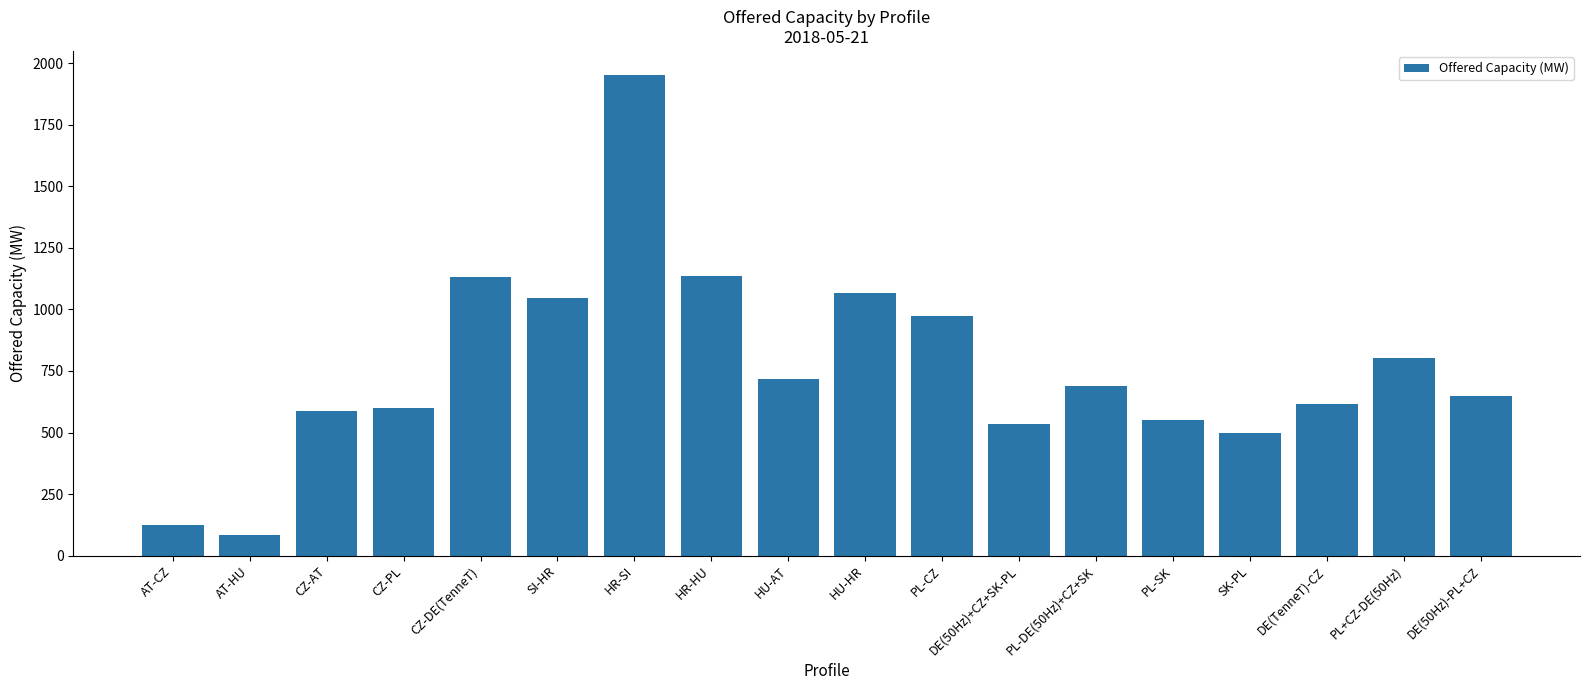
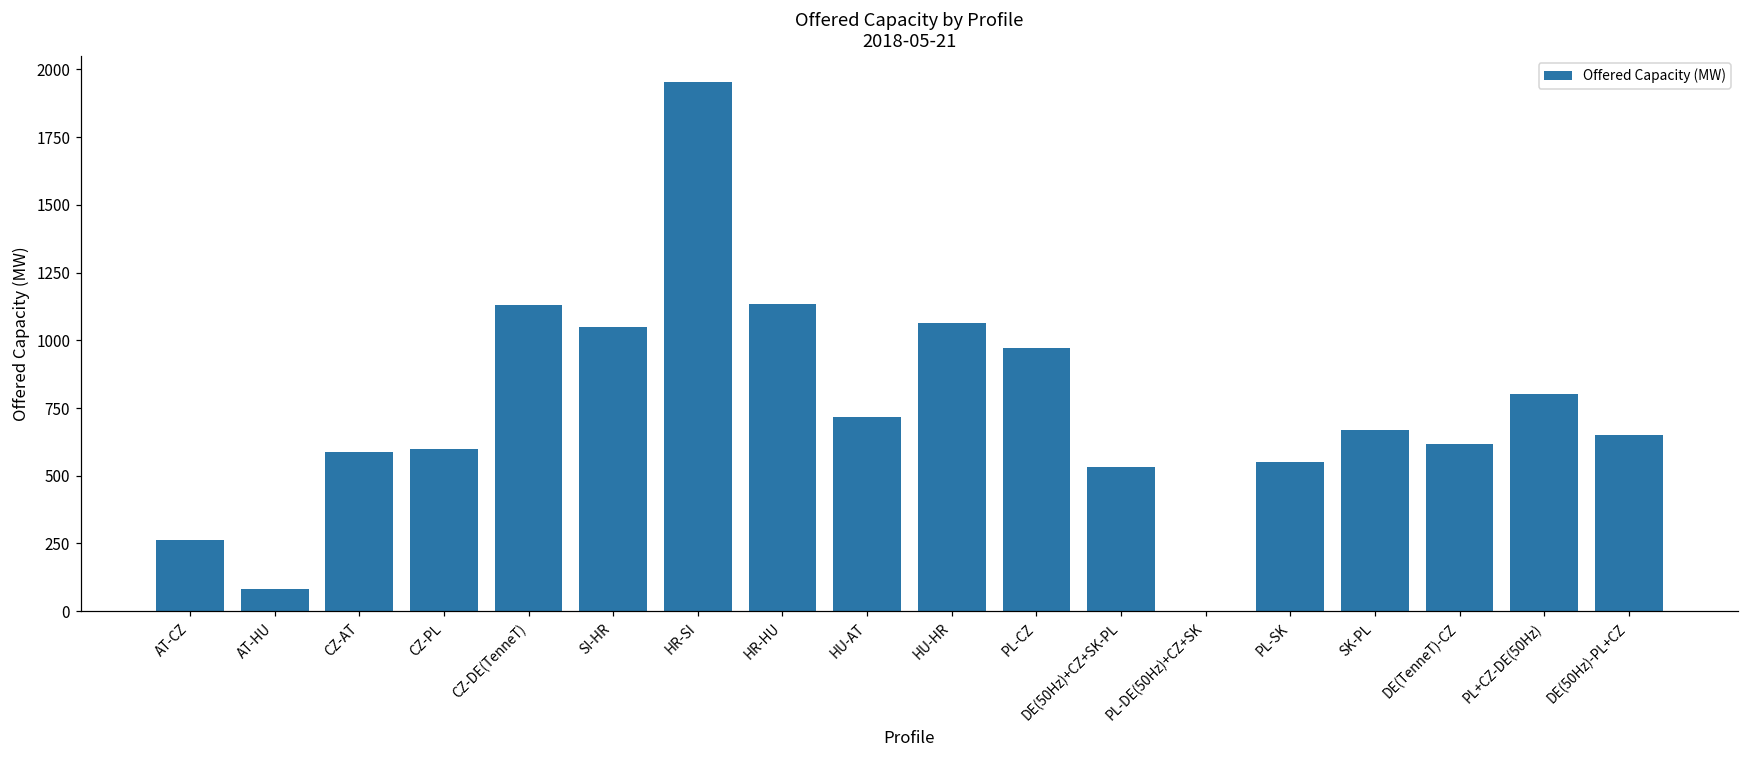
AT-CZ: 130 -> 260
PL-DE(50Hz)+CZ+SK: 690 -> 0
SK-PL: 500 -> 670
